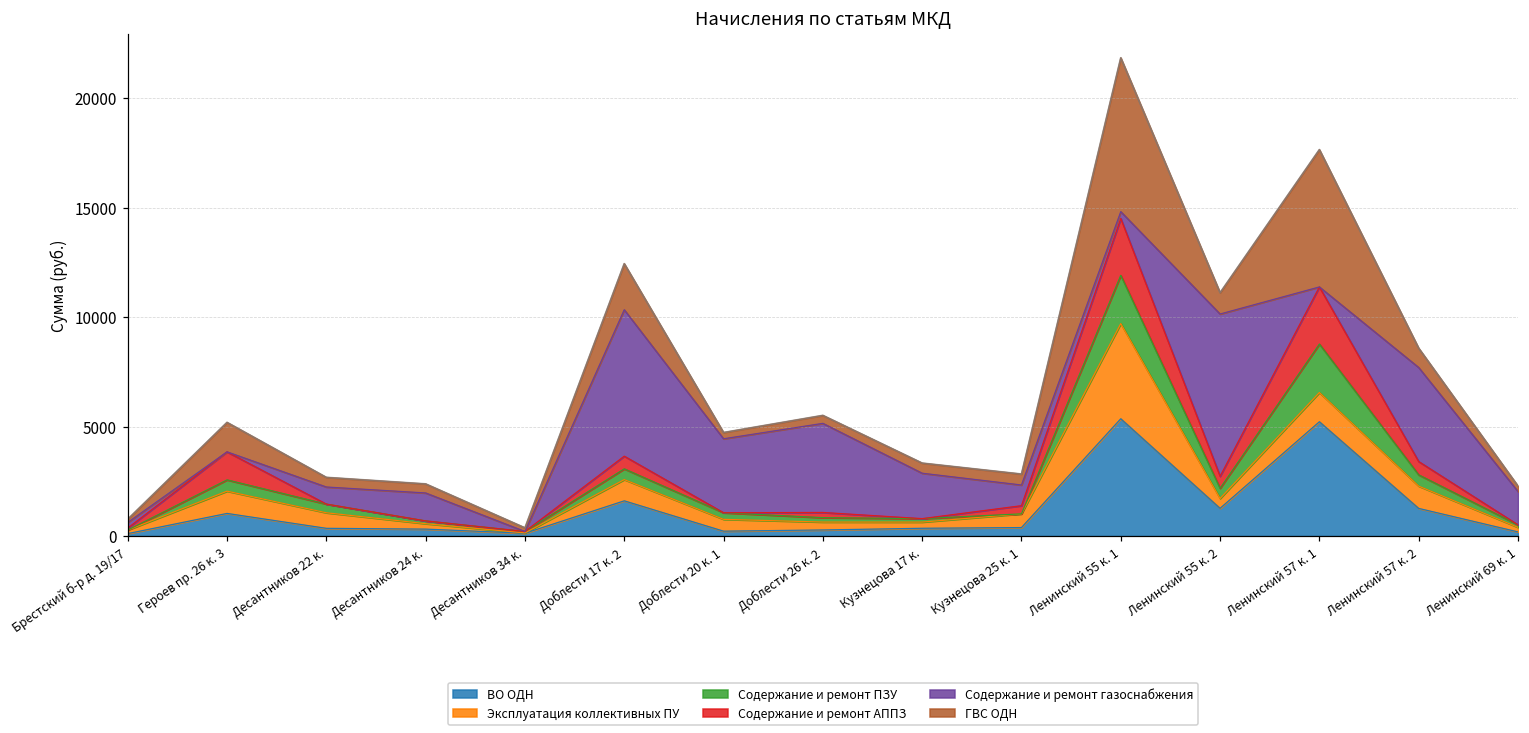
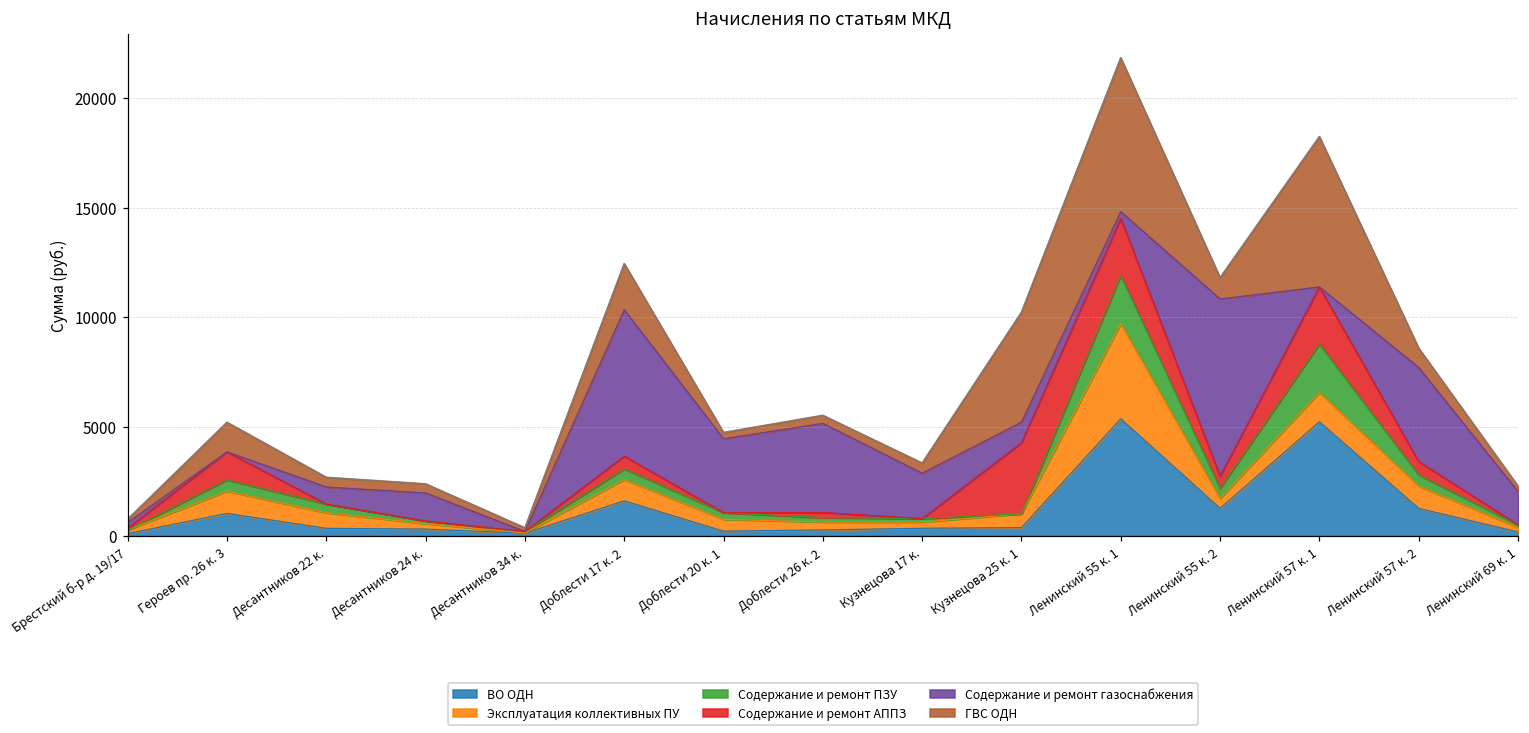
Содержание и ремонт АППЗ, Кузнецова 25 к. 1: 400 -> 3200
ГВС ОДН, Кузнецова 25 к. 1: 500 -> 5000
Содержание и ремонт газоснабжения, Ленинский 55 к. 2: 7400 -> 8100
ГВС ОДН, Ленинский 57 к. 1: 6300 -> 6900
